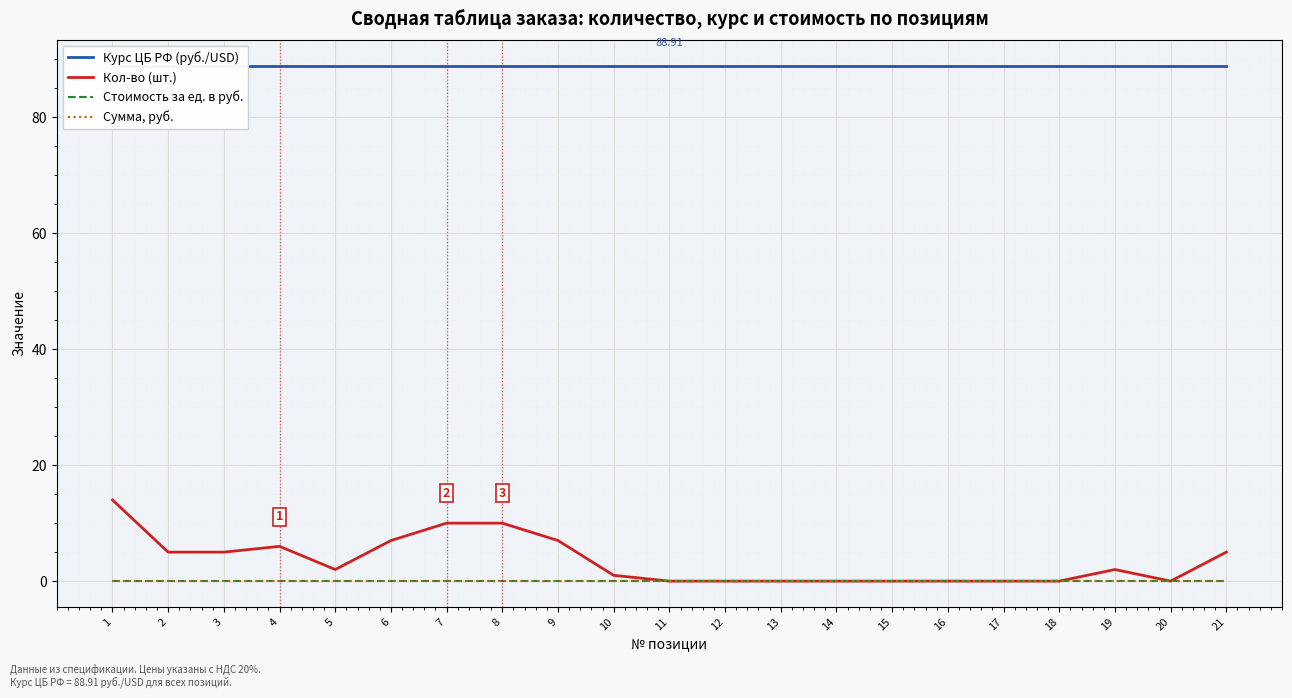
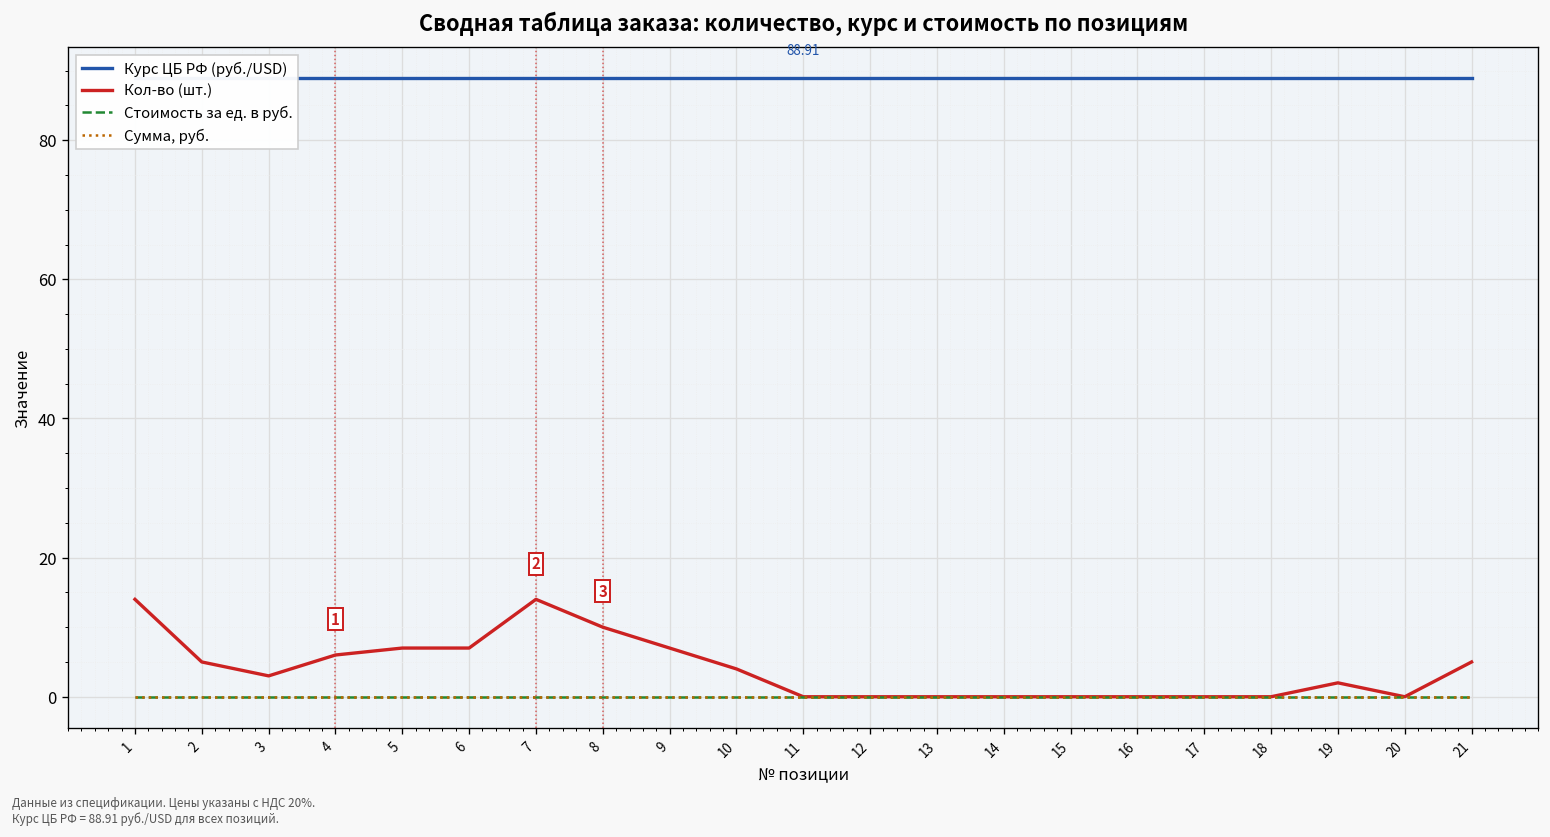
Кол-во (шт.), 3: 5 -> 3
Кол-во (шт.), 5: 2 -> 7
Кол-во (шт.), 7: 10 -> 14
Кол-во (шт.), 10: 1 -> 4
